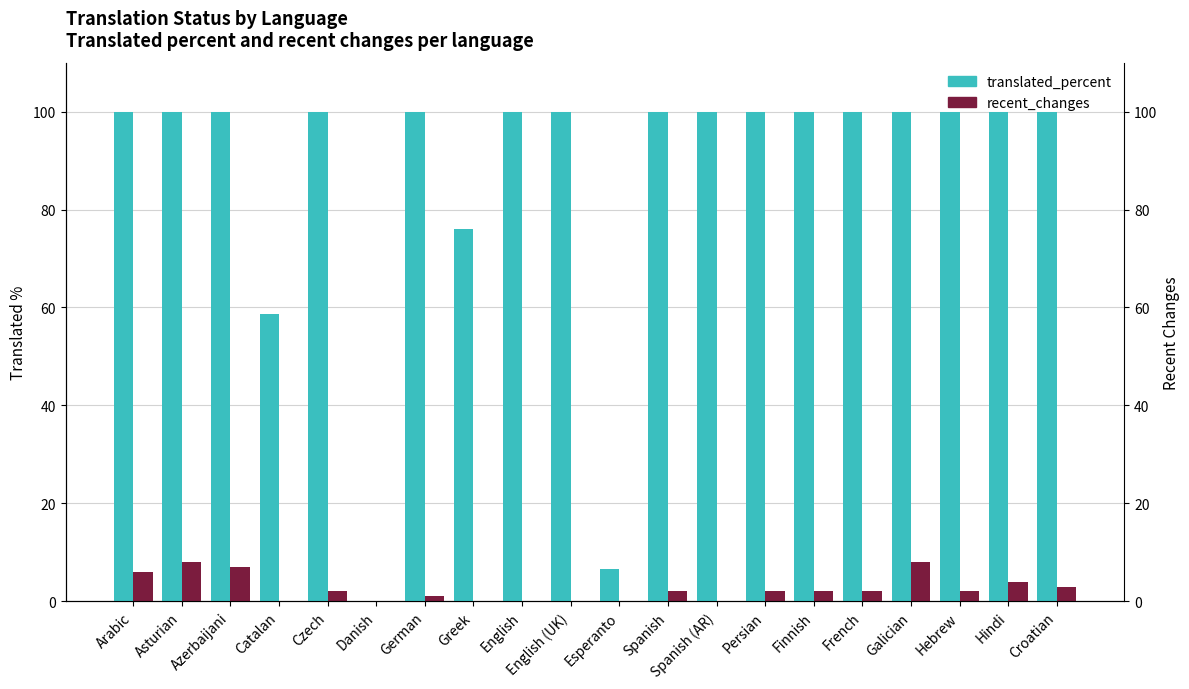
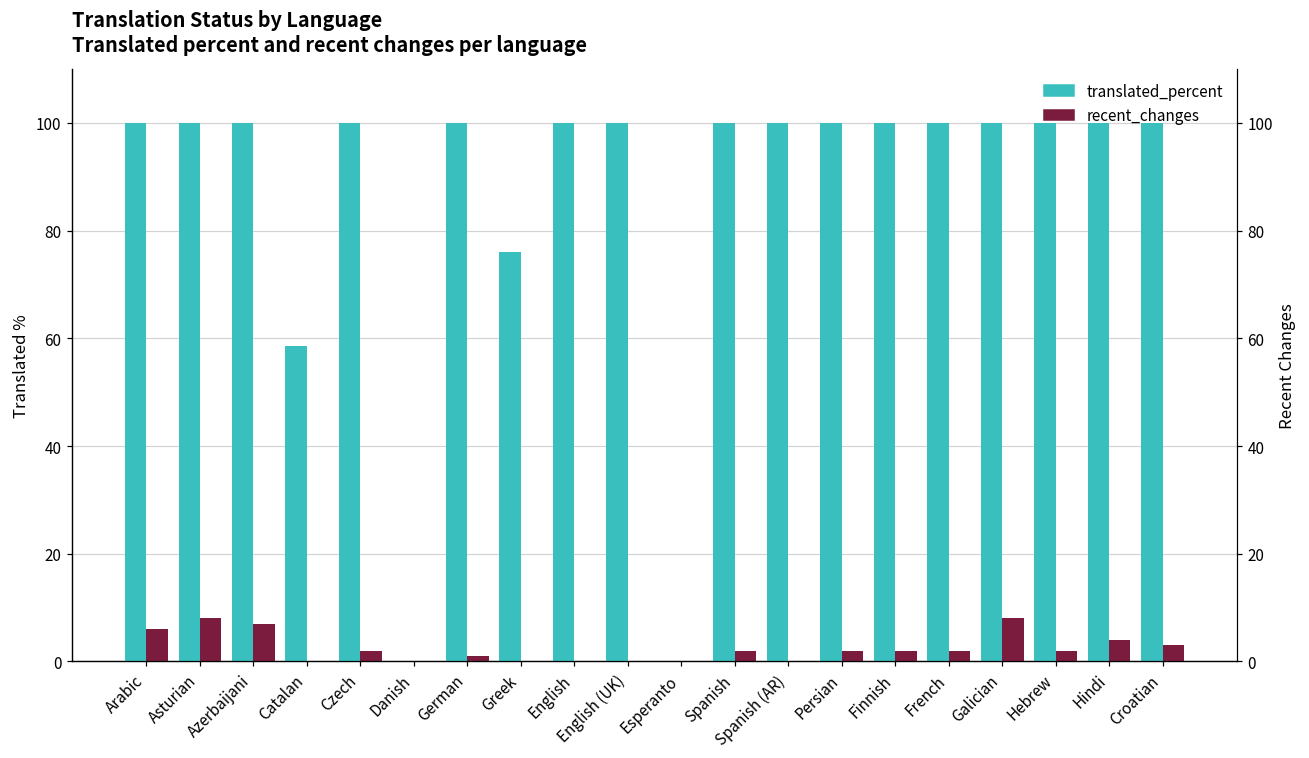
translated_percent, Esperanto: 7 -> 0
